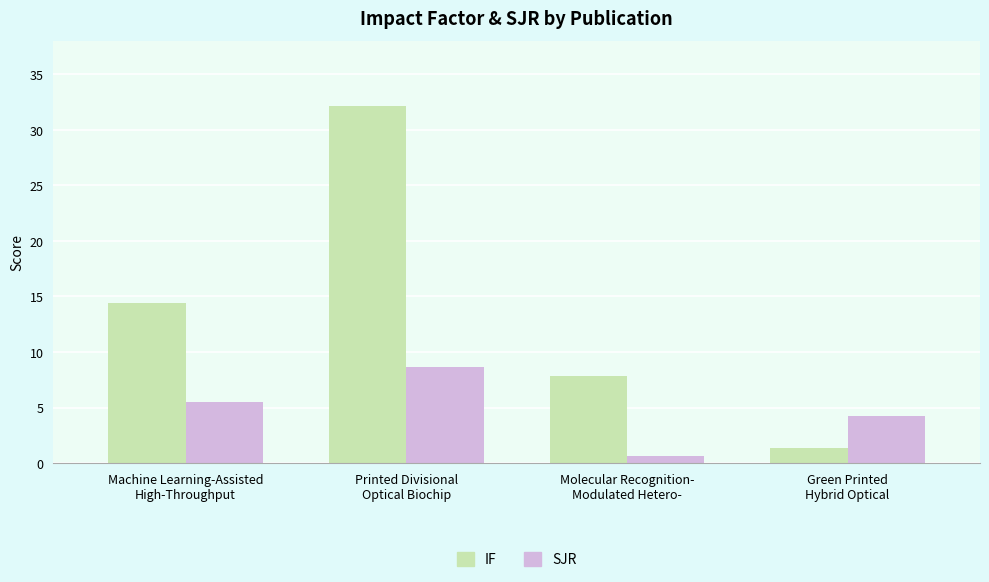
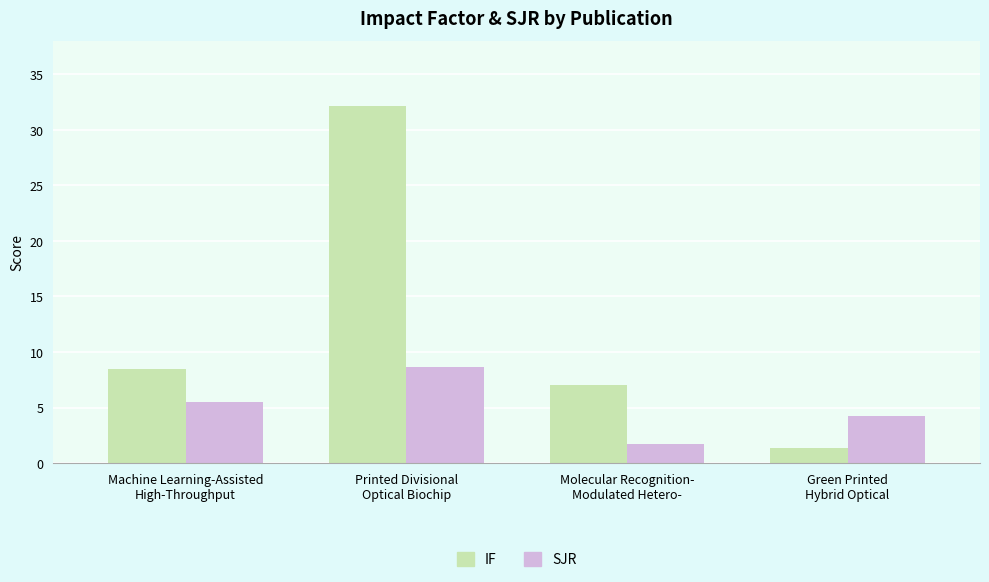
IF, Machine Learning-Assisted High-Throughput: 14.4 -> 8.5
IF, Molecular Recognition- Modulated Hetero-: 7.9 -> 7.0
SJR, Molecular Recognition- Modulated Hetero-: 0.7 -> 1.7
